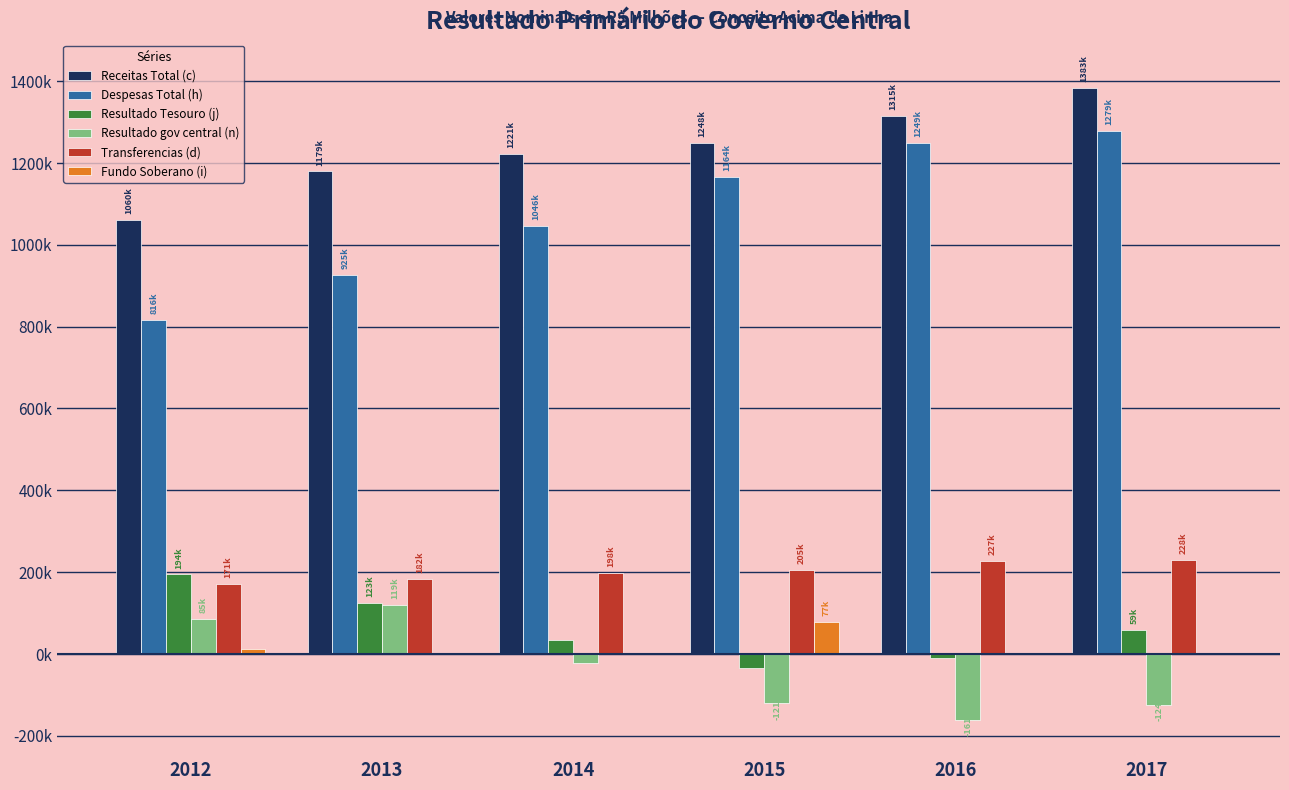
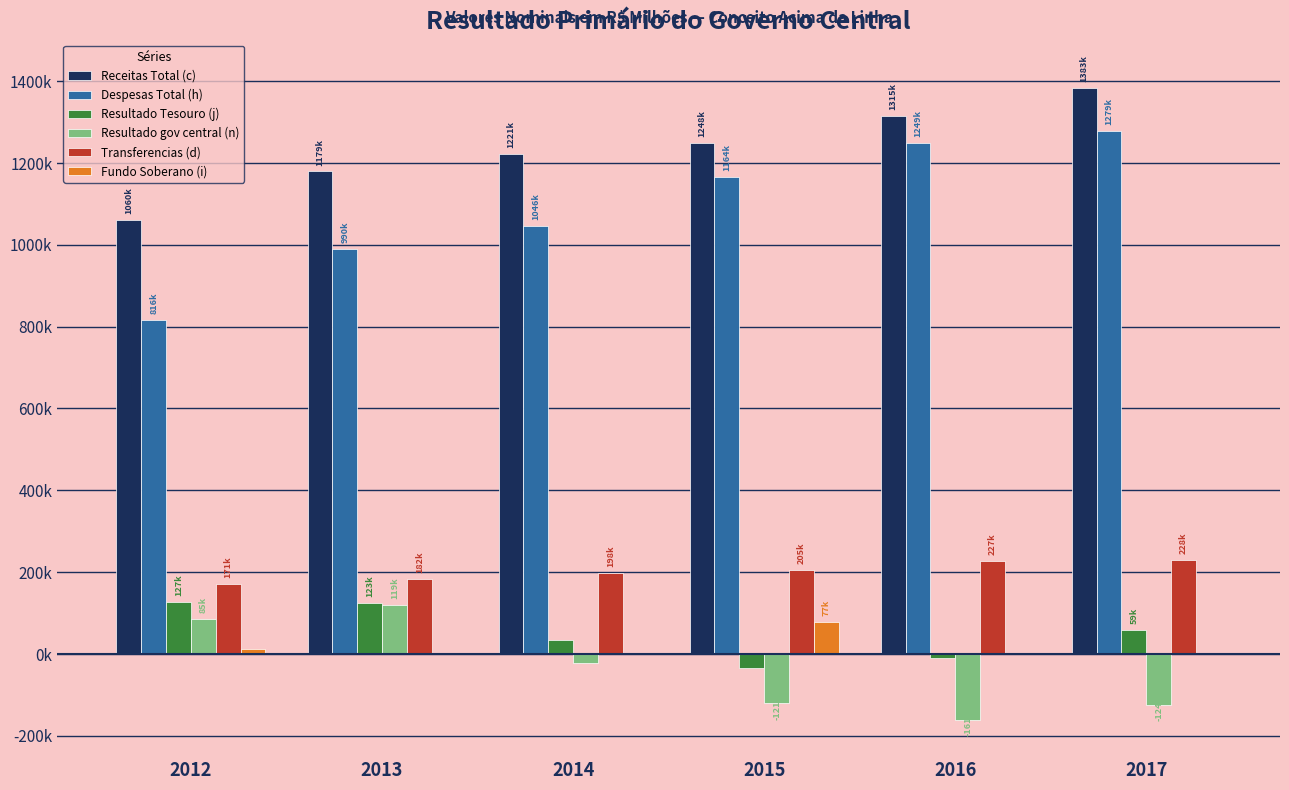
Resultado Tesouro (j), 2012: 194k -> 127k
Despesas Total (h), 2013: 925k -> 990k
